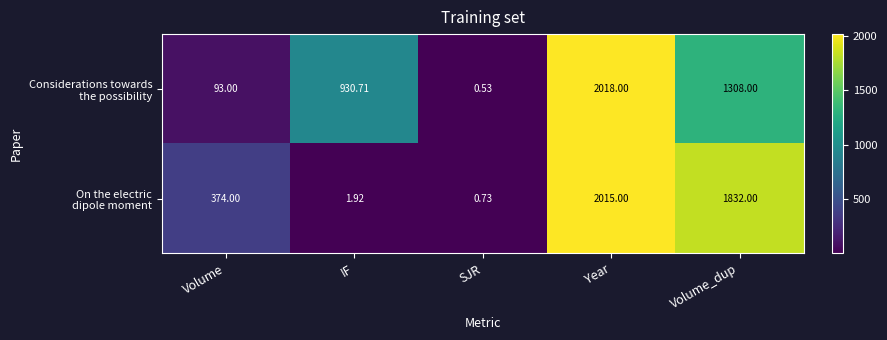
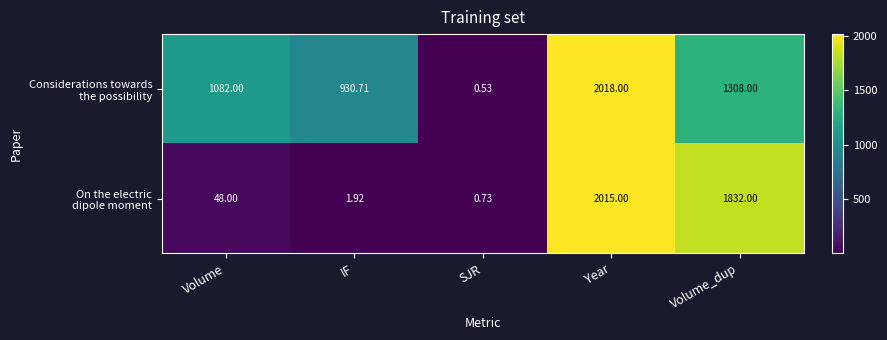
Considerations towards the possibility, Volume: 93.00 -> 1082.00
On the electric dipole moment, Volume: 374.00 -> 48.00
